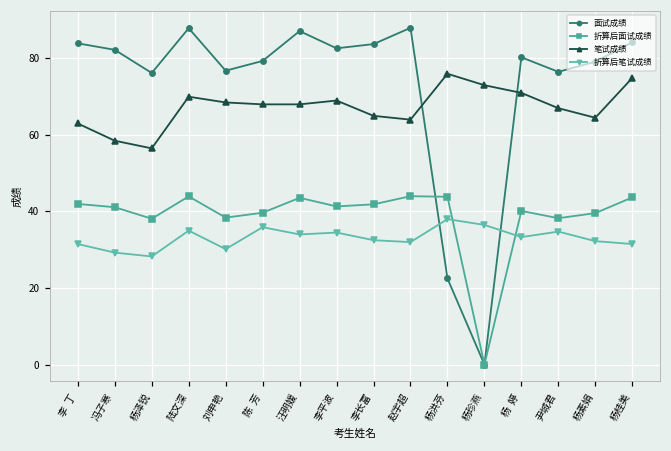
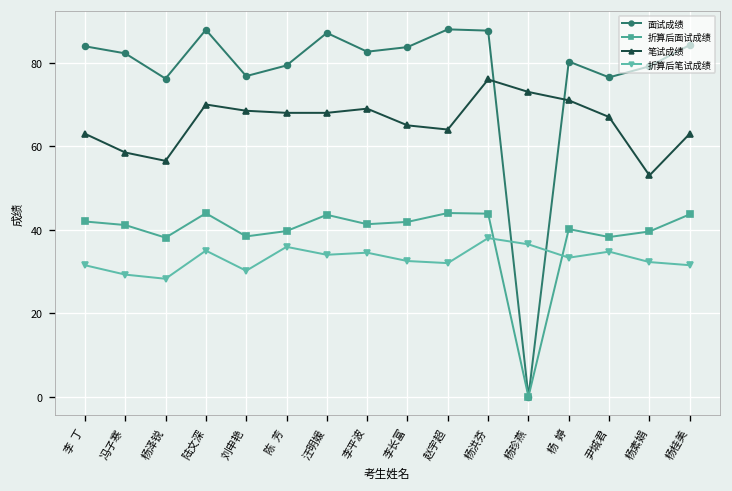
面试成绩, 杨洪芬: 23 -> 88
笔试成绩, 杨素娟: 65 -> 53
笔试成绩, 杨桂美: 75 -> 63
